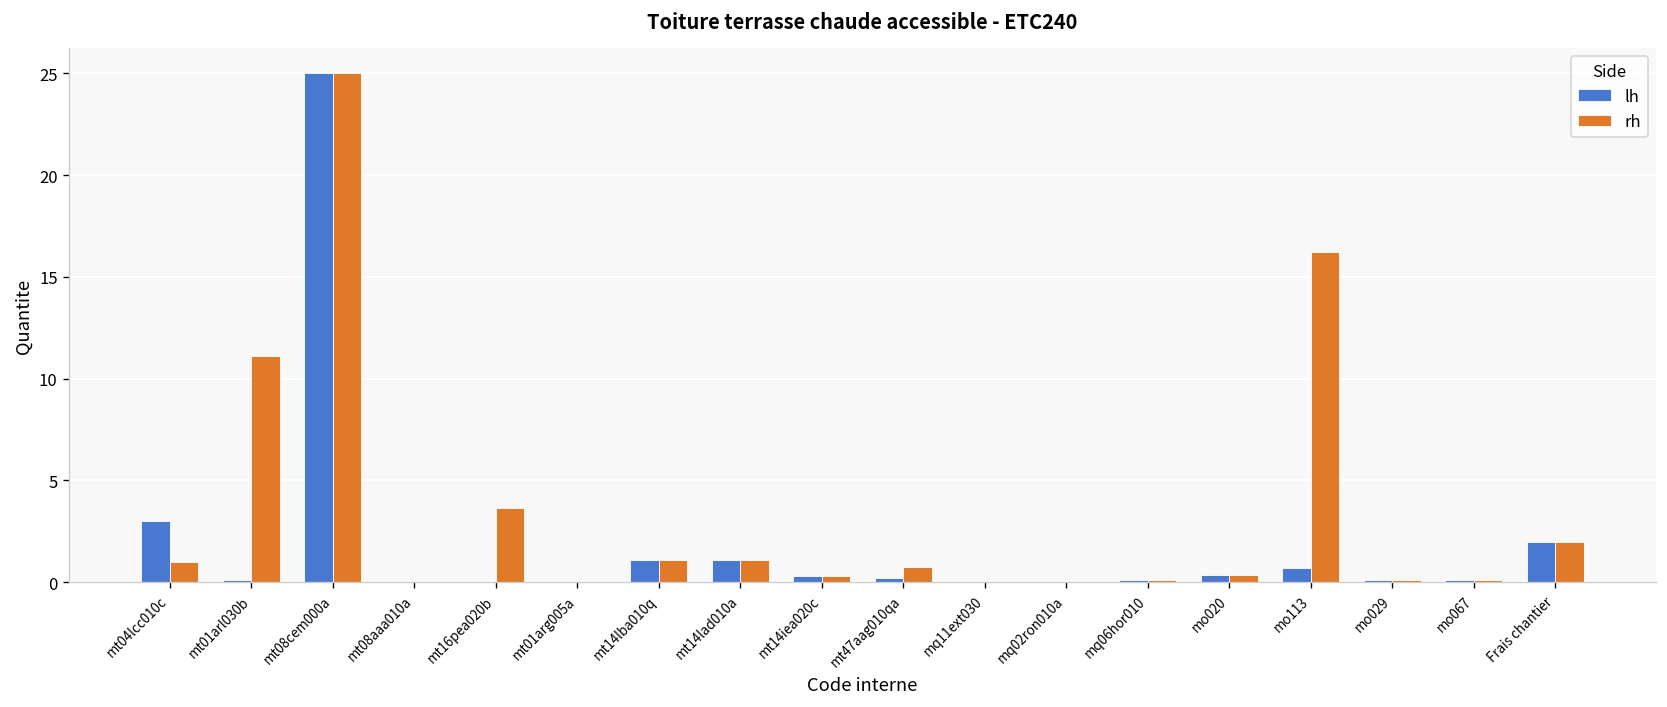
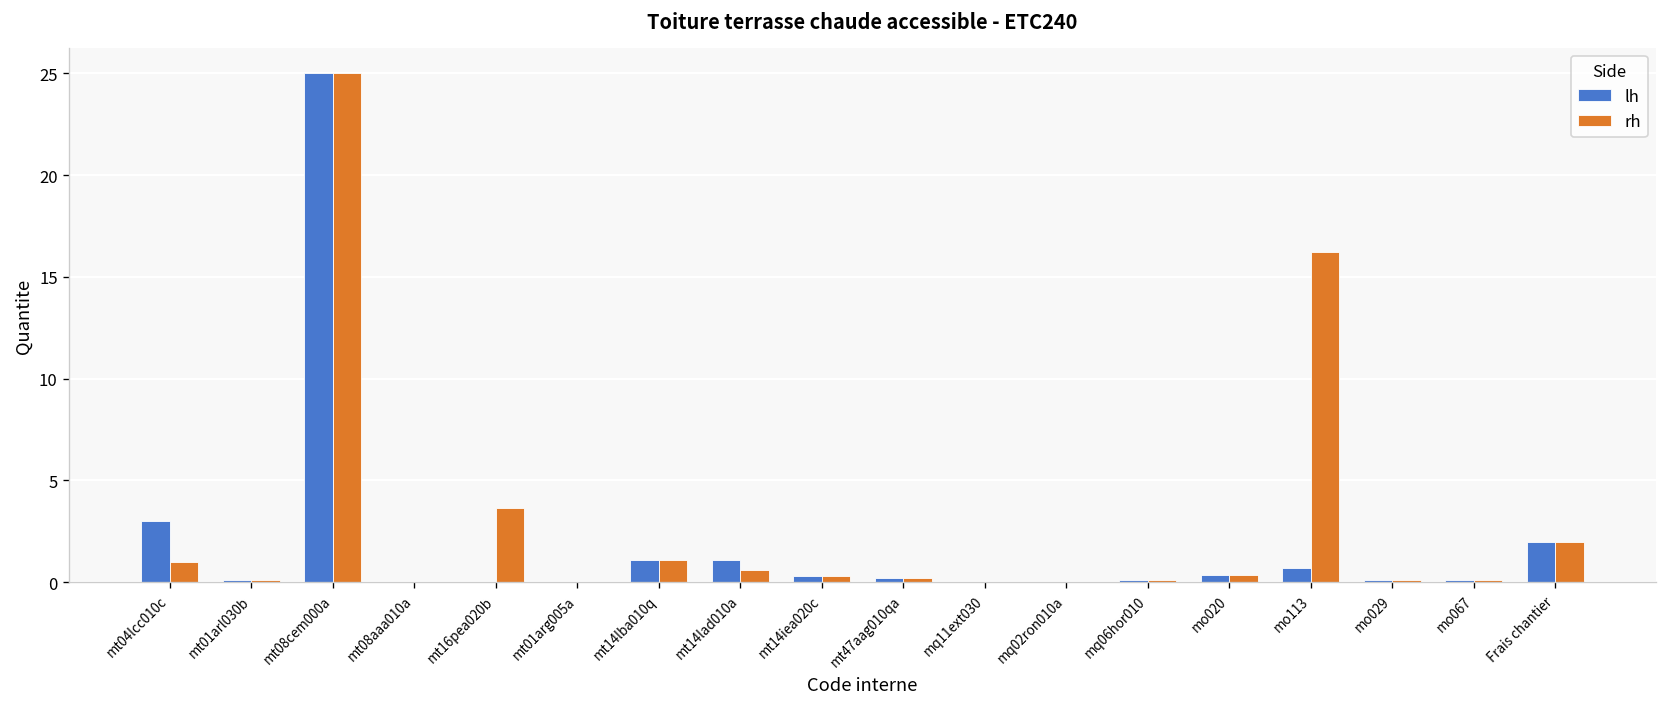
rh, mt01arl030b: 11.1 -> 0.1
rh, mt14lad010a: 1.1 -> 0.6
rh, mt47aag010qa: 0.8 -> 0.2
